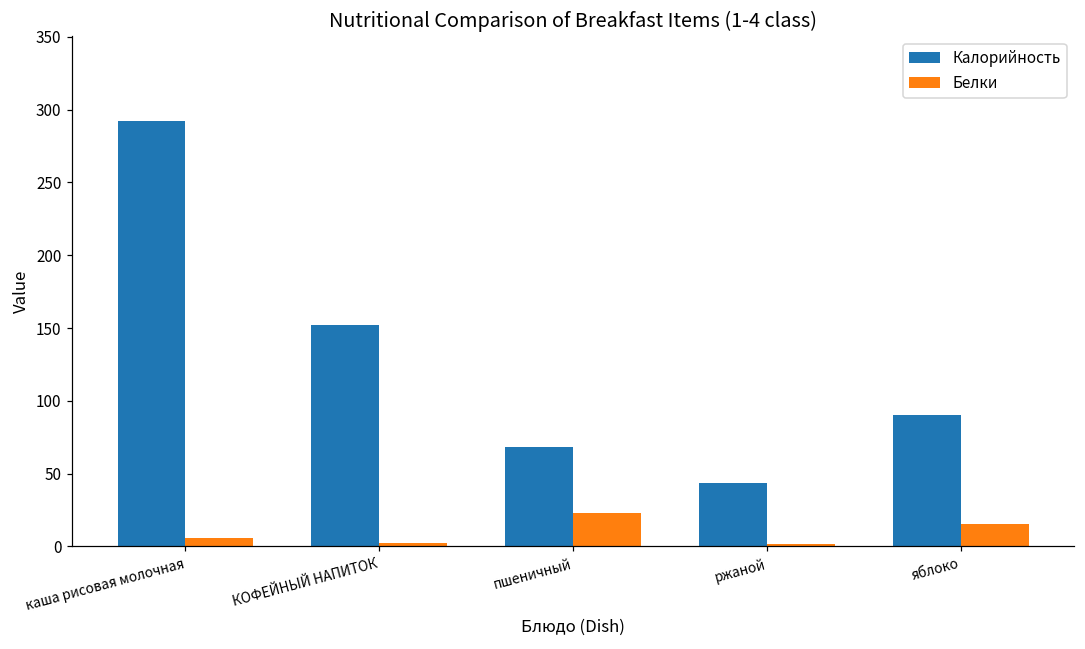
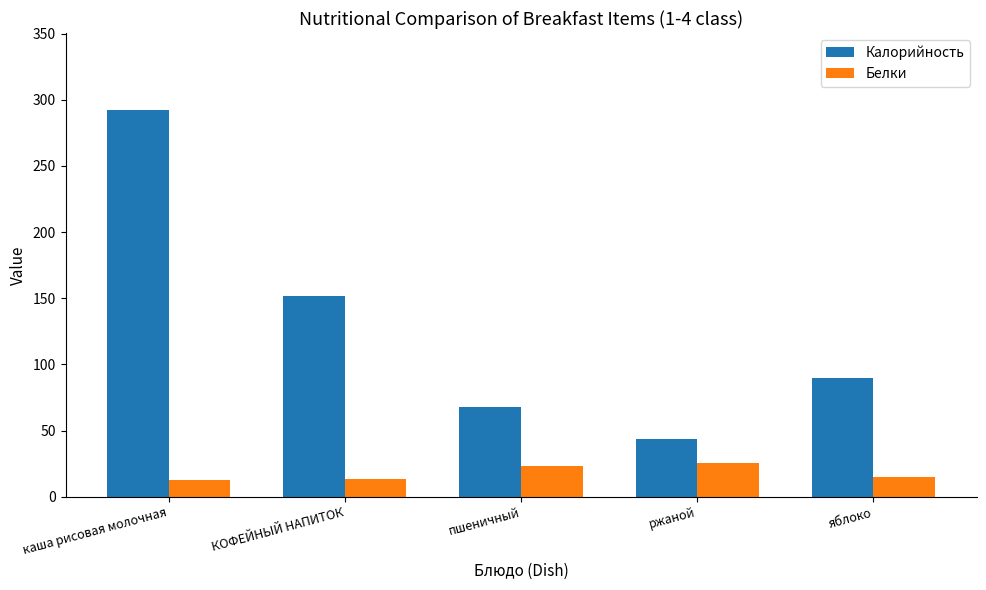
Белки, каша рисовая молочная: 6 -> 13
Белки, КОФЕЙНЫЙ НАПИТОК: 3 -> 13
Белки, ржаной: 2 -> 25
